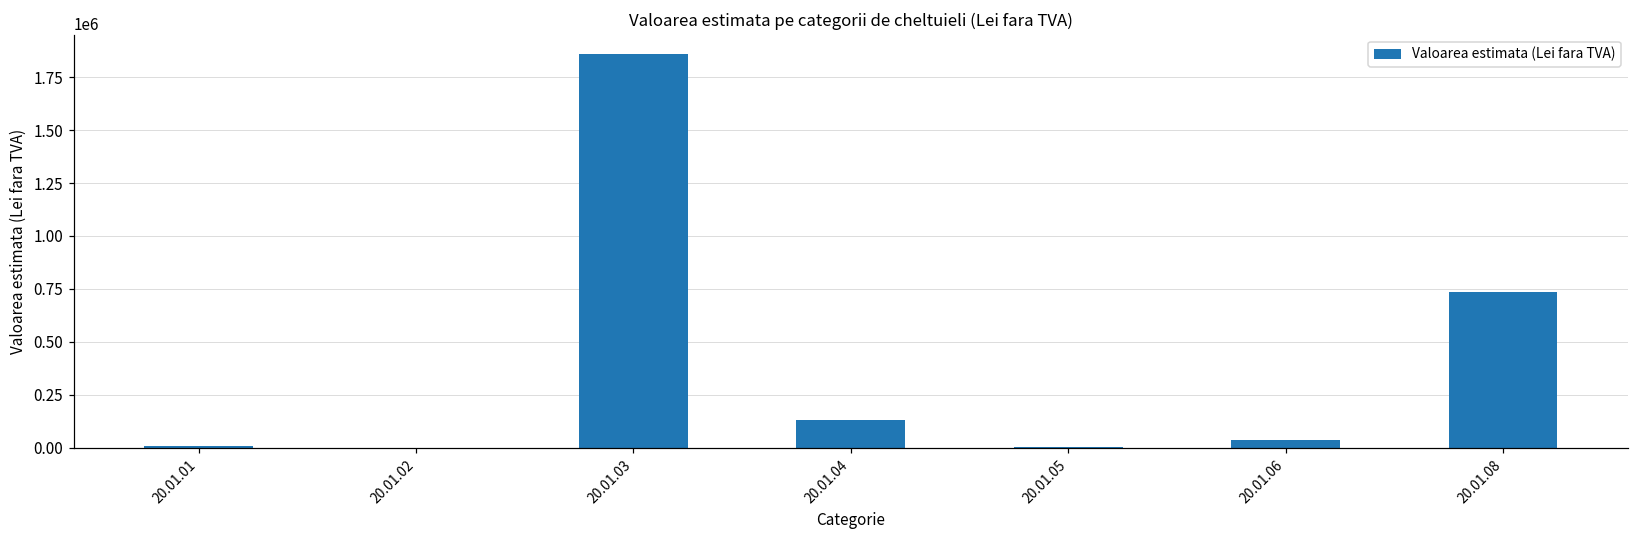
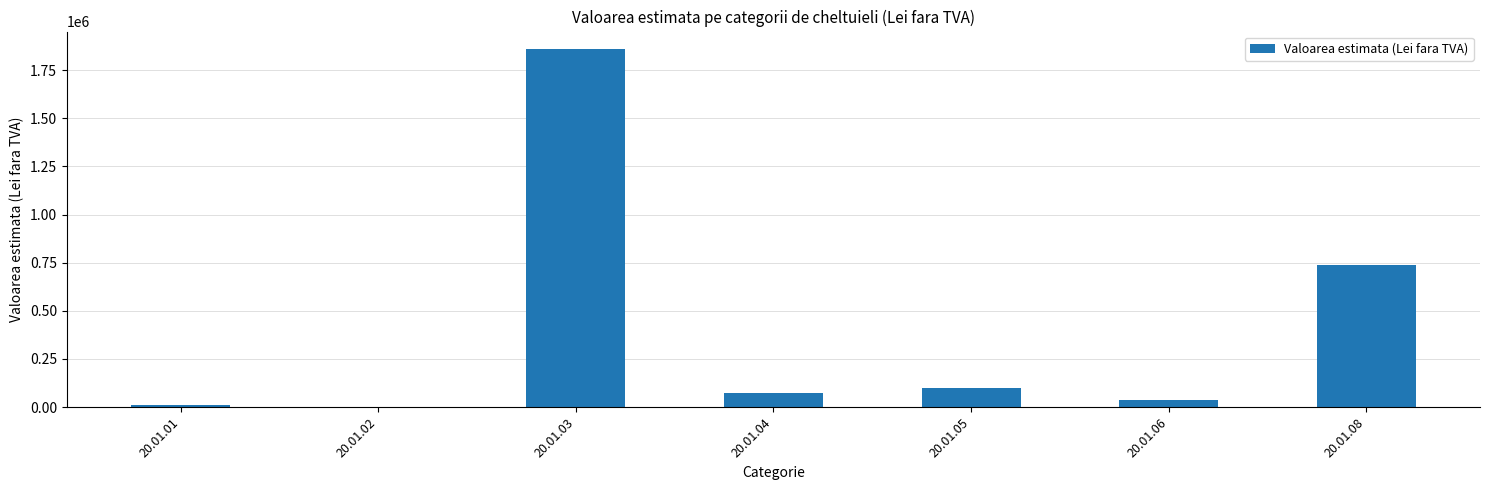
20.01.04: 130000 -> 70000
20.01.05: 0 -> 100000
